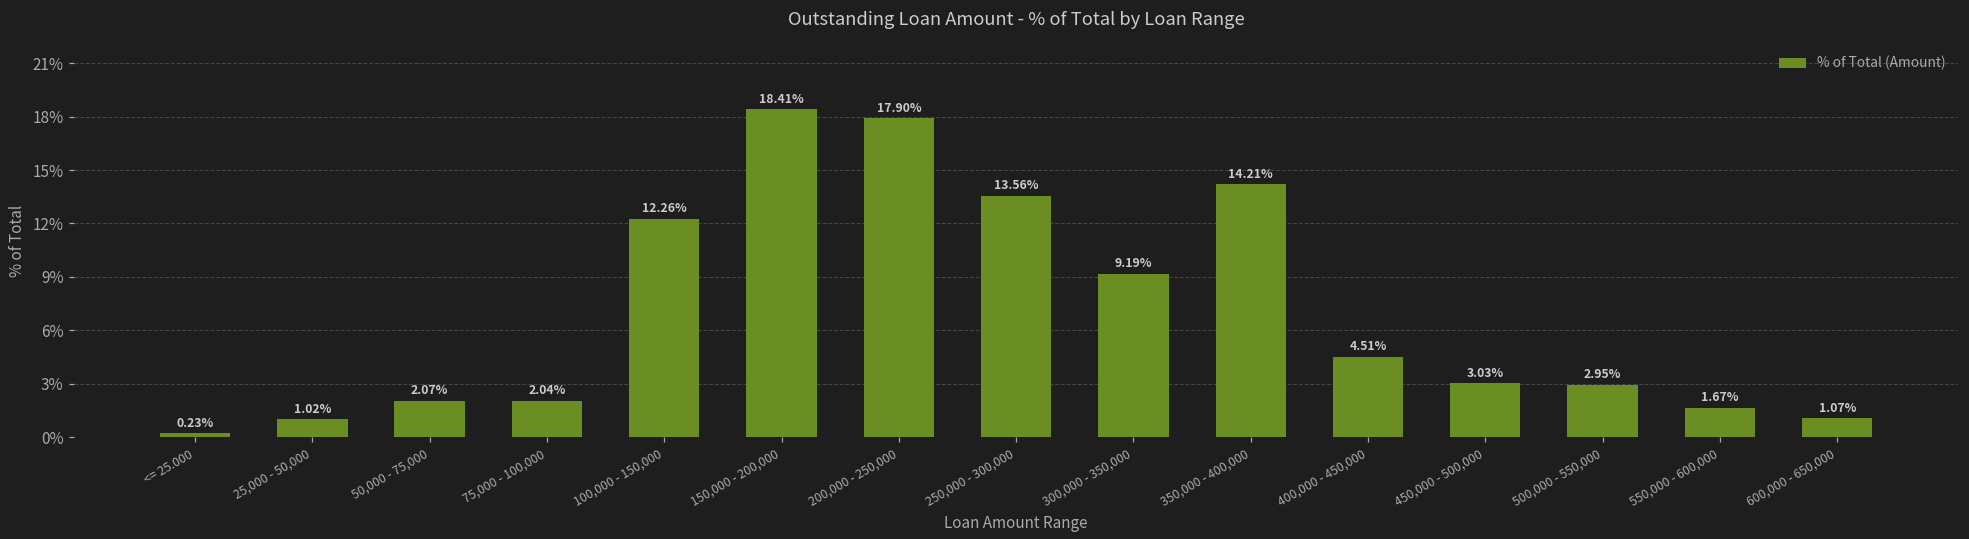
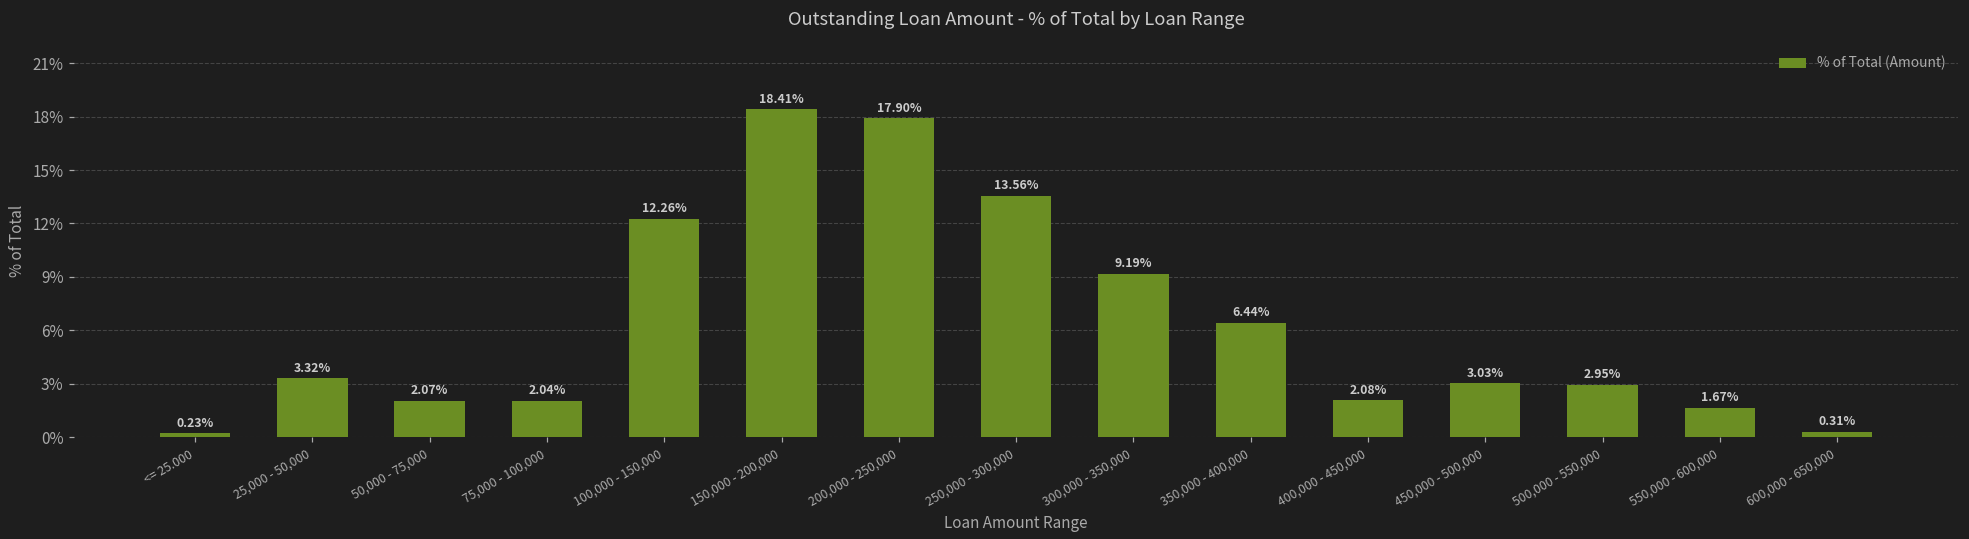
25,000 - 50,000: 1.02% -> 3.32%
350,000 - 400,000: 14.21% -> 6.44%
400,000 - 450,000: 4.51% -> 2.08%
600,000 - 650,000: 1.07% -> 0.31%
